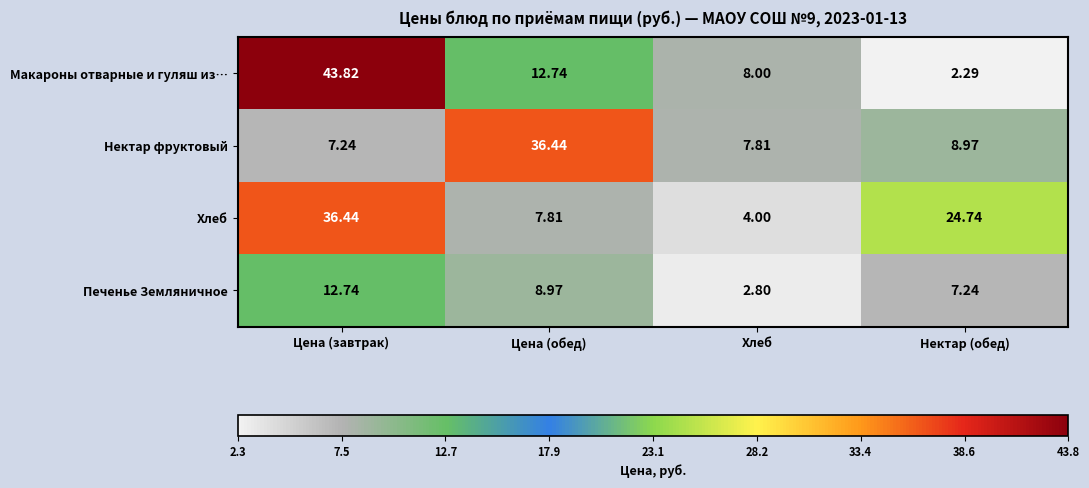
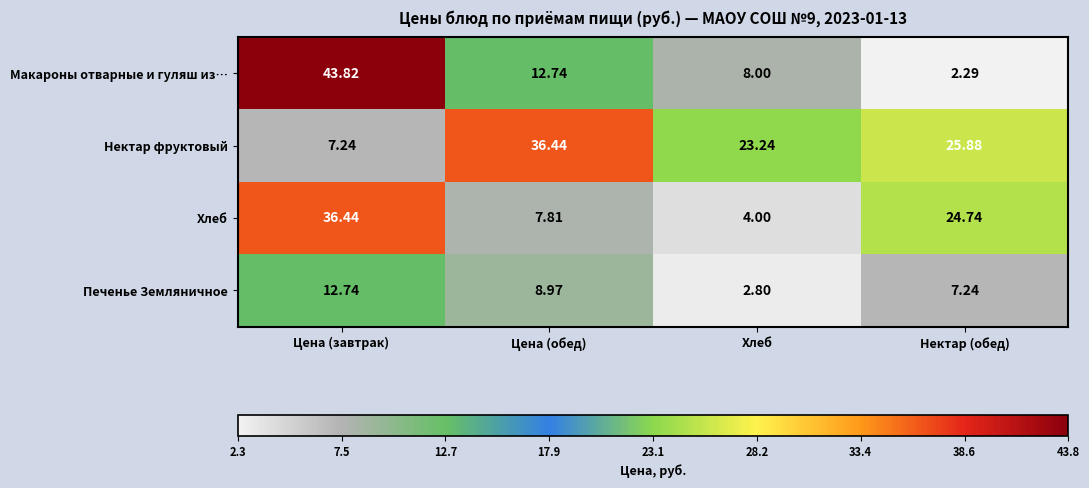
Нектар фруктовый, Хлеб: 7.81 -> 23.24
Нектар фруктовый, Нектар (обед): 8.97 -> 25.88
